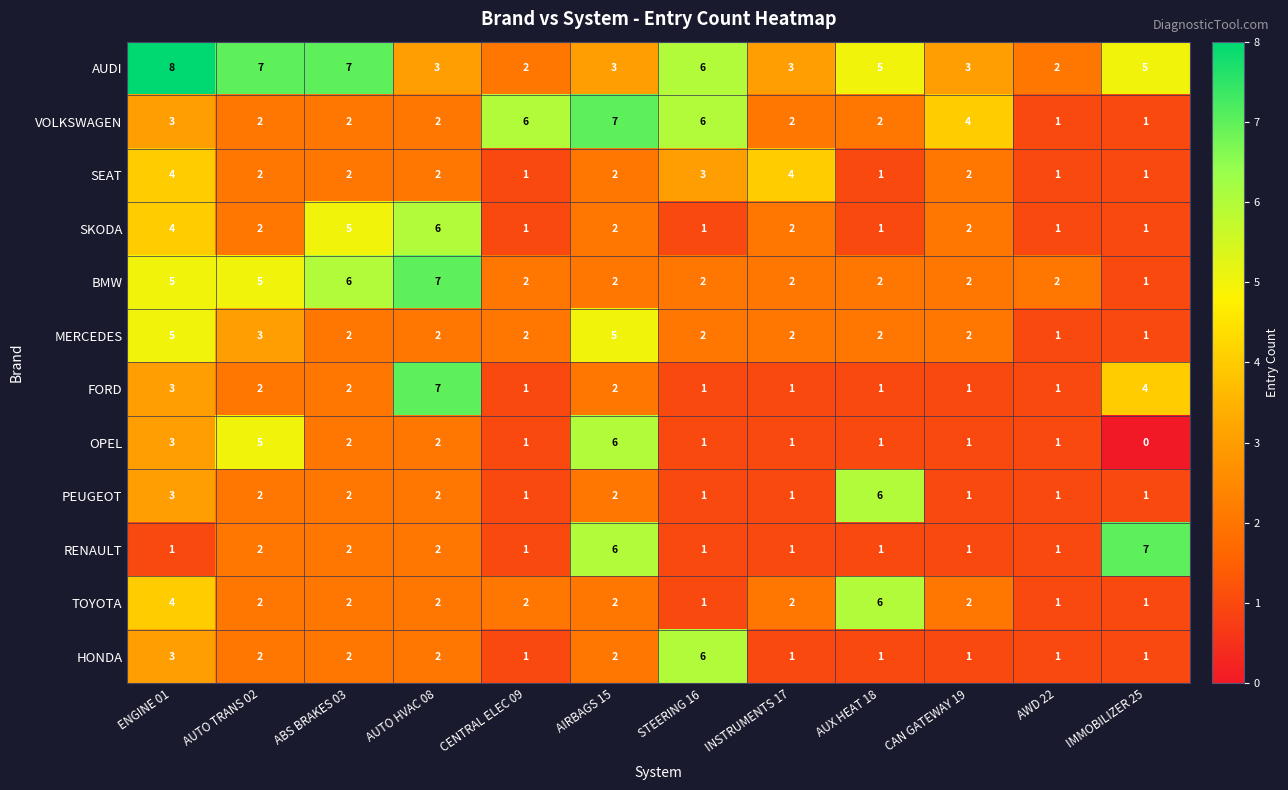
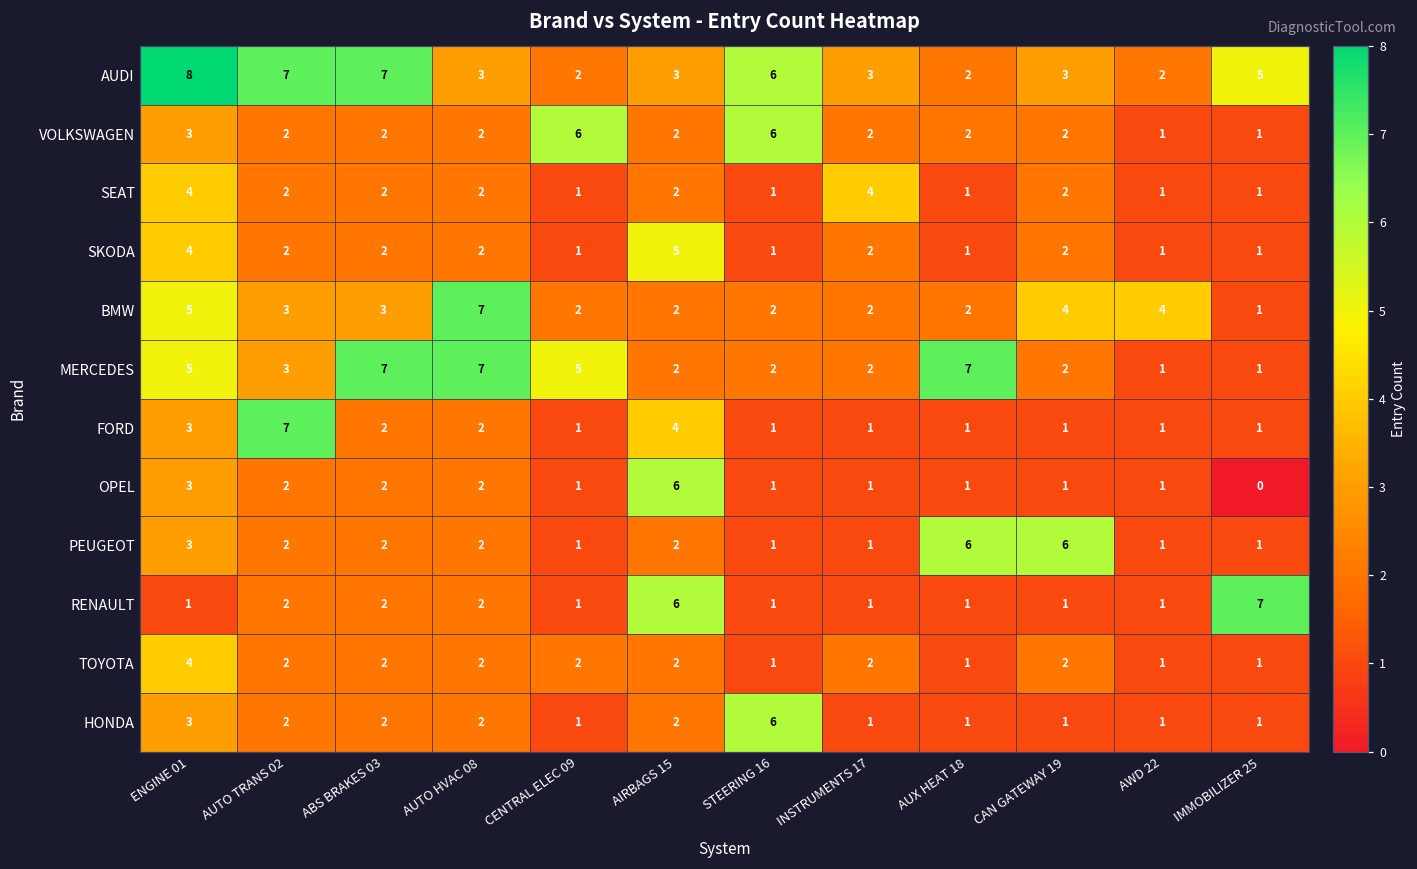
AUDI, AUX HEAT 18: 5 -> 2
VOLKSWAGEN, AIRBAGS 15: 7 -> 2
VOLKSWAGEN, CAN GATEWAY 19: 4 -> 2
SEAT, STEERING 16: 3 -> 1
SKODA, ABS BRAKES 03: 5 -> 2
SKODA, AUTO HVAC 08: 6 -> 2
SKODA, AIRBAGS 15: 2 -> 5
BMW, AUTO TRANS 02: 5 -> 3
BMW, ABS BRAKES 03: 6 -> 3
BMW, CAN GATEWAY 19: 2 -> 4
BMW, AWD 22: 2 -> 4
MERCEDES, ABS BRAKES 03: 2 -> 7
MERCEDES, AUTO HVAC 08: 2 -> 7
MERCEDES, CENTRAL ELEC 09: 2 -> 5
MERCEDES, AIRBAGS 15: 5 -> 2
MERCEDES, AUX HEAT 18: 2 -> 7
FORD, AUTO TRANS 02: 2 -> 7
FORD, AUTO HVAC 08: 7 -> 2
FORD, AIRBAGS 15: 2 -> 4
FORD, IMMOBILIZER 25: 4 -> 1
OPEL, AUTO TRANS 02: 5 -> 2
PEUGEOT, CAN GATEWAY 19: 1 -> 6
TOYOTA, AUX HEAT 18: 6 -> 1
